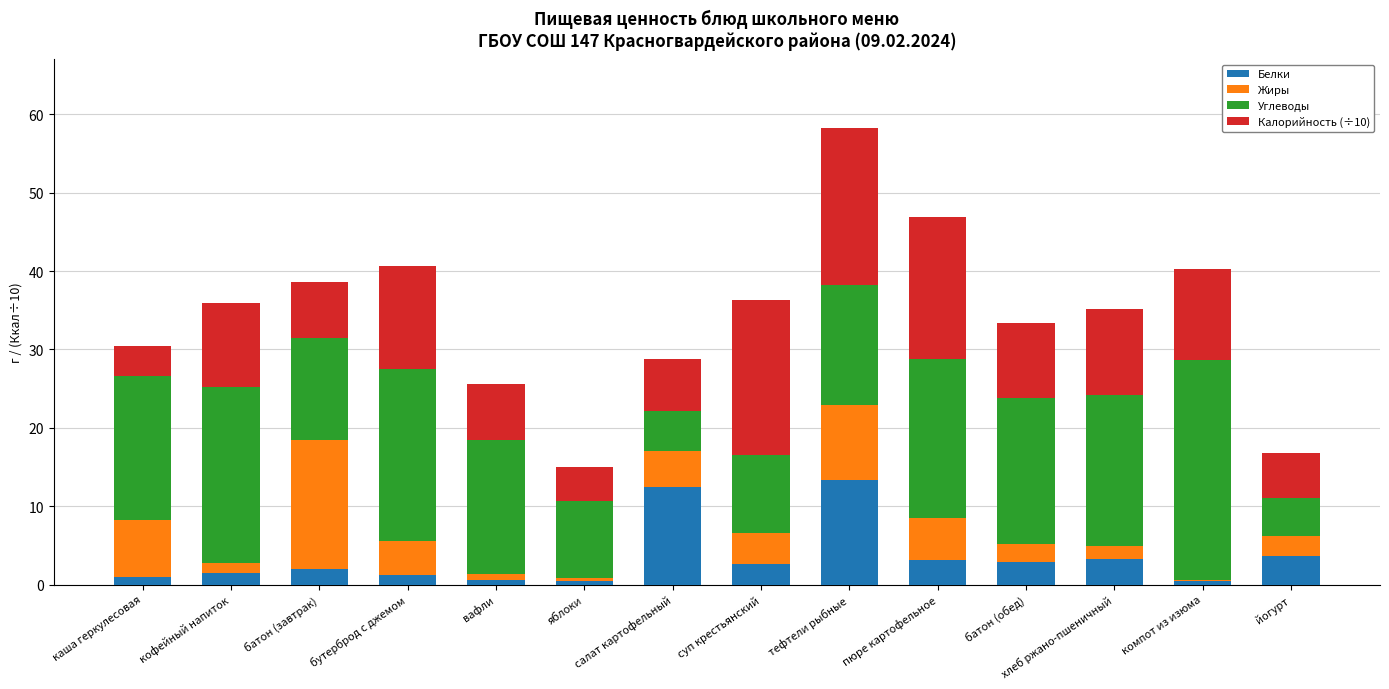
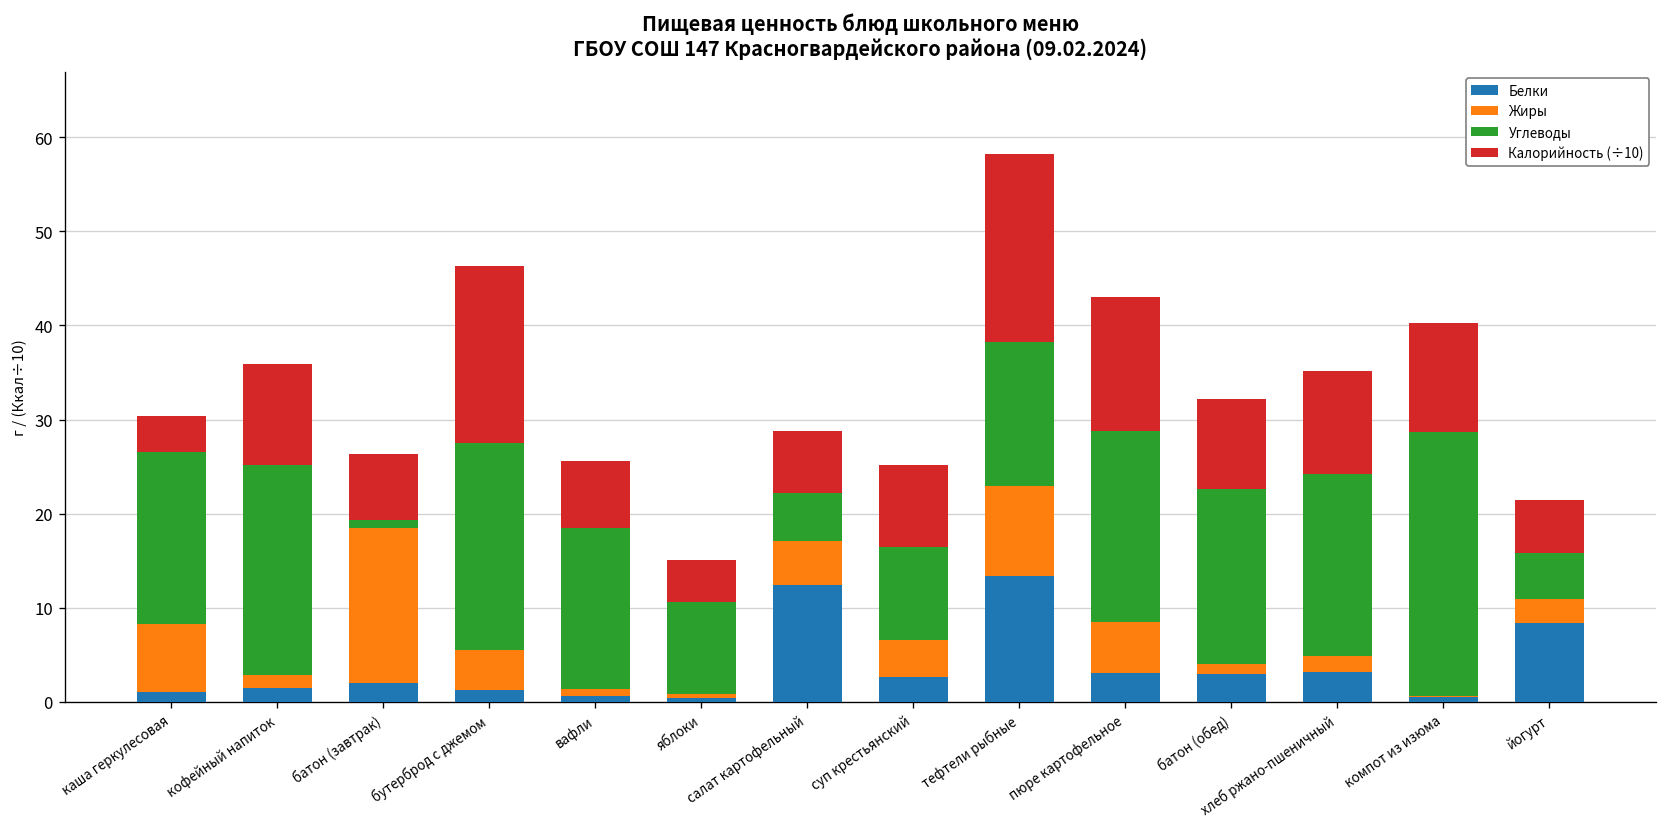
Углеводы, батон (завтрак): 13 -> 1
Калорийность (÷10), бутерброд с джемом: 13 -> 19
Калорийность (÷10), суп крестьянский: 20 -> 9
Калорийность (÷10), пюре картофельное: 18 -> 14
Жиры, батон (обед): 2 -> 1
Белки, йогурт: 4 -> 8
